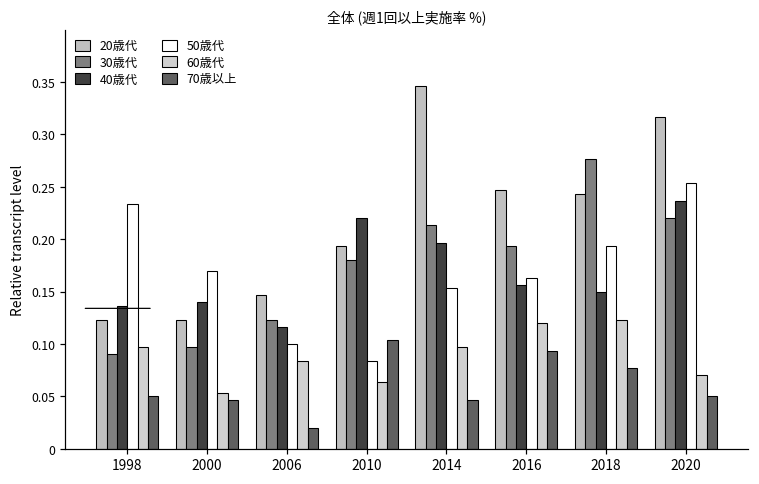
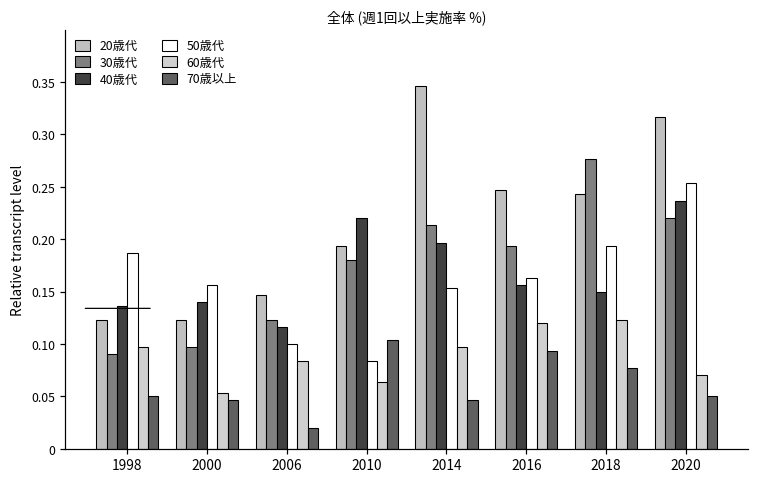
50歳代, 1998: 0.23 -> 0.19
50歳代, 2000: 0.17 -> 0.16
